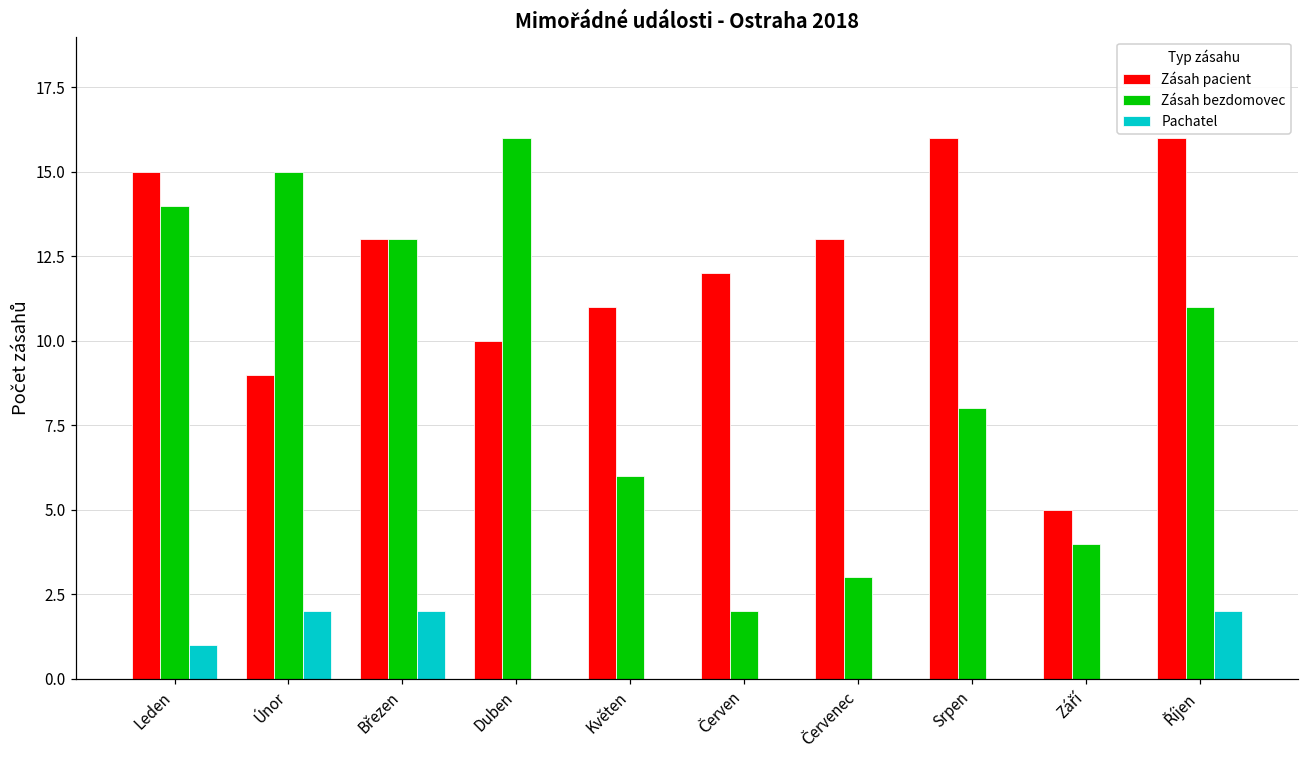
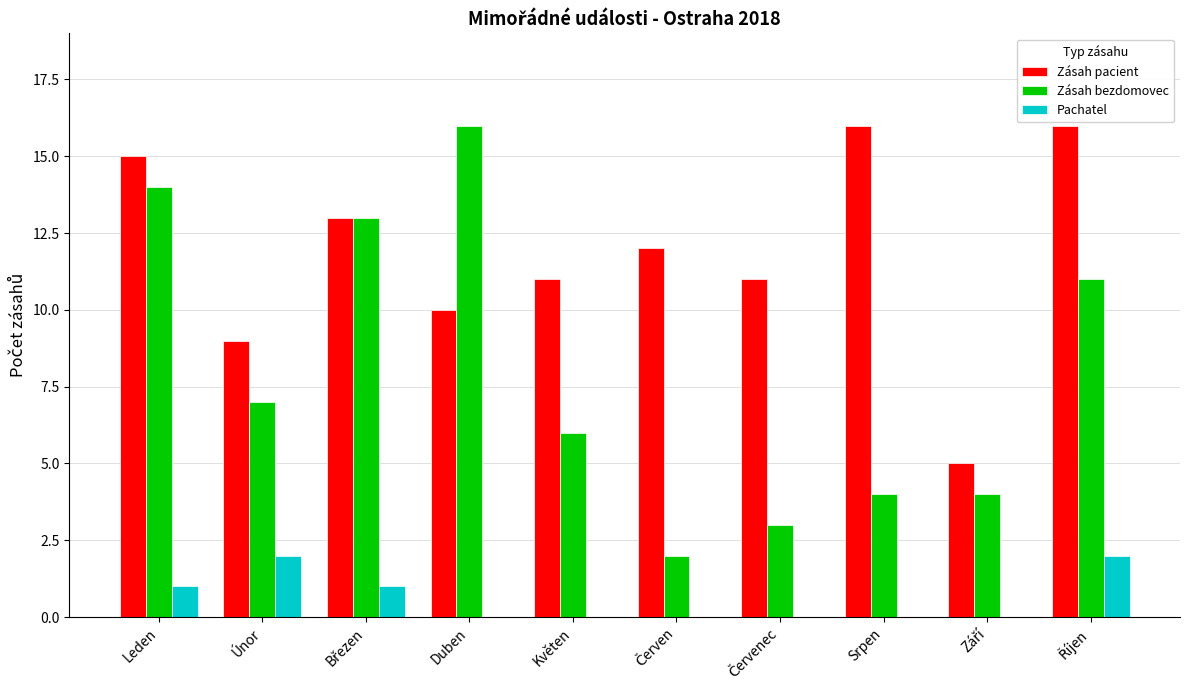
Zásah bezdomovec, Únor: 15 -> 7
Pachatel, Březen: 2 -> 1
Zásah pacient, Červenec: 13 -> 11
Zásah bezdomovec, Srpen: 8 -> 4
